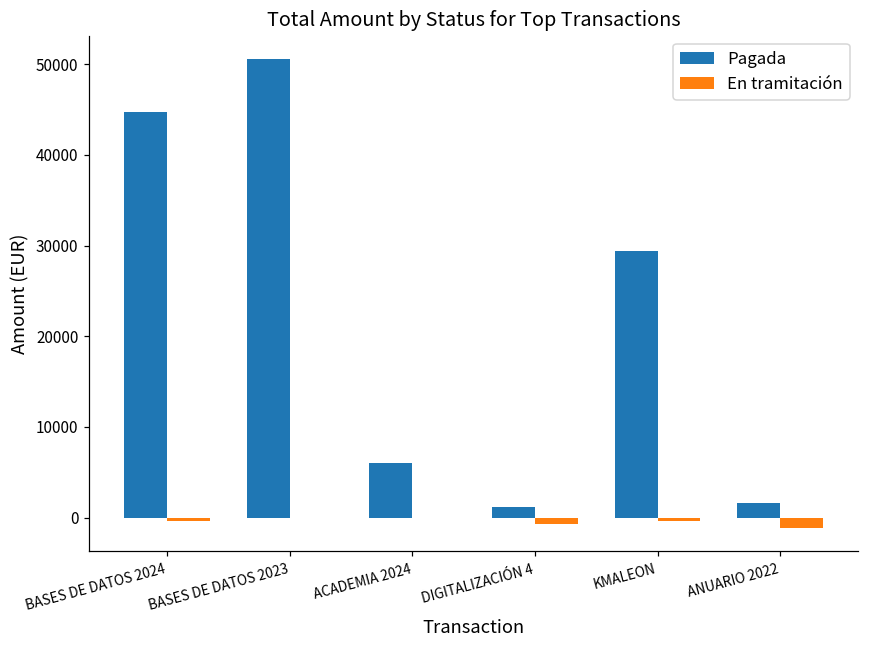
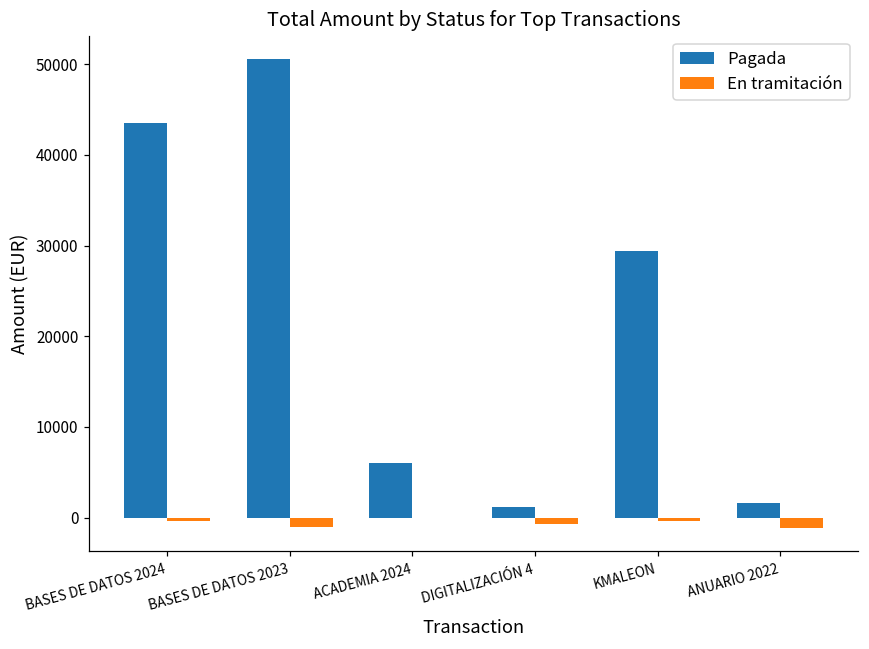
Pagada, BASES DE DATOS 2024: 45000 -> 44000
En tramitación, BASES DE DATOS 2023: 0 -> -1000
